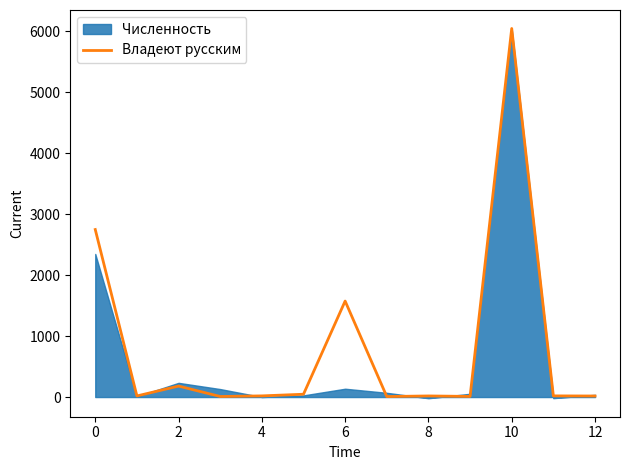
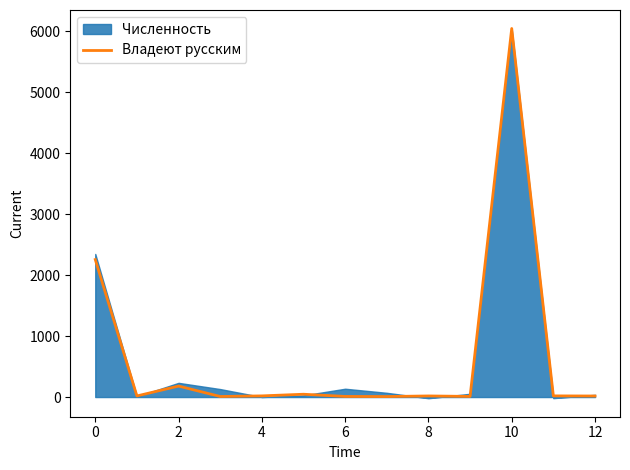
Владеют русским, 0: 2700 -> 2300
Владеют русским, 6: 1600 -> 0
